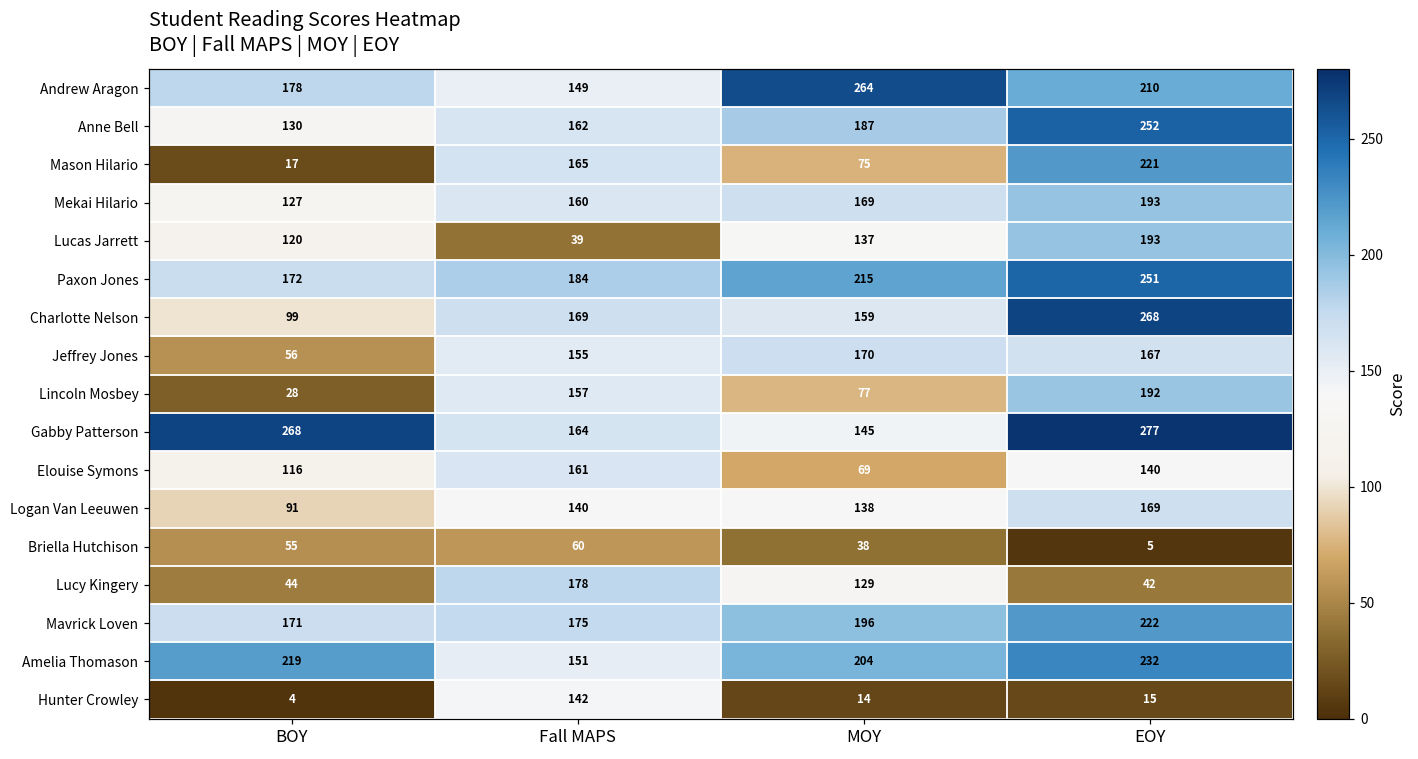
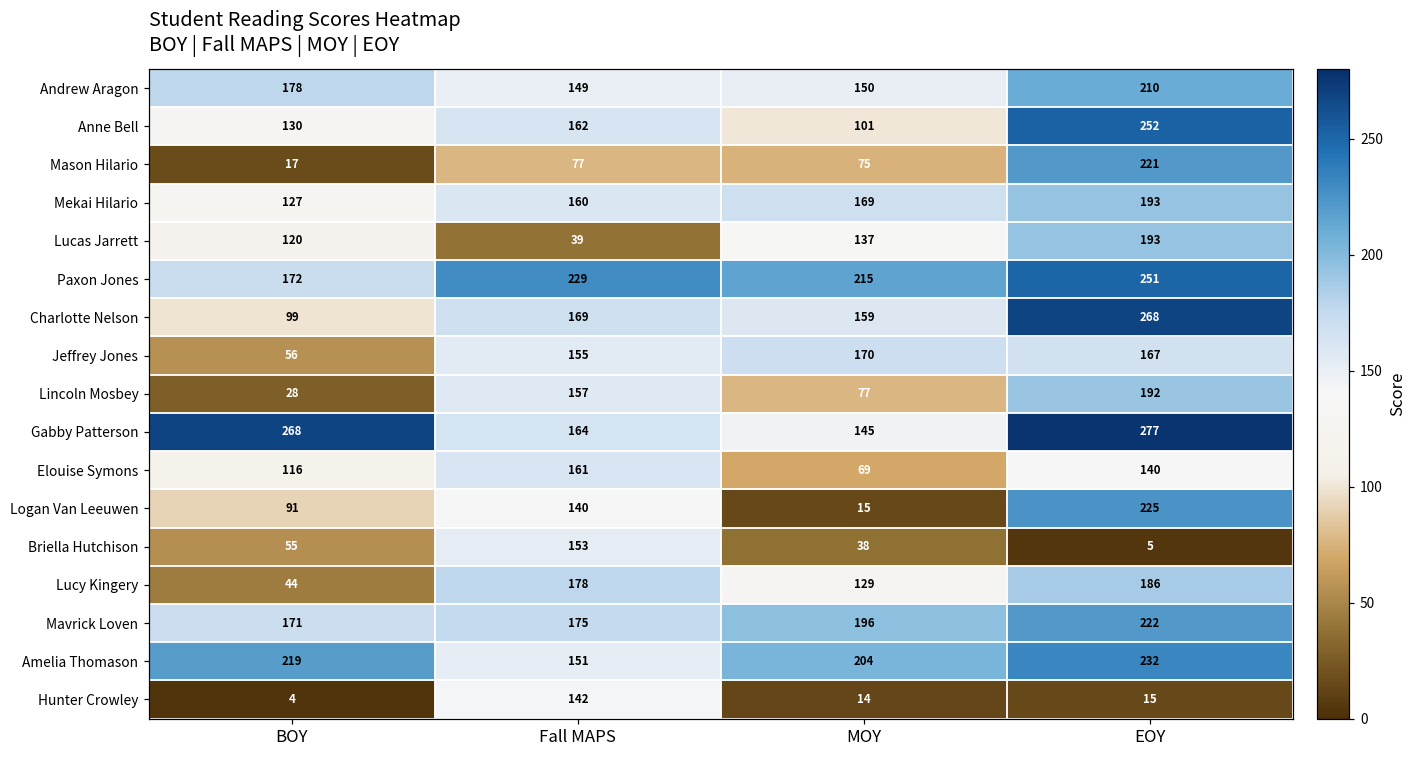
Andrew Aragon, MOY: 264 -> 150
Anne Bell, MOY: 187 -> 101
Mason Hilario, Fall MAPS: 165 -> 77
Paxon Jones, Fall MAPS: 184 -> 229
Logan Van Leeuwen, MOY: 138 -> 15
Logan Van Leeuwen, EOY: 169 -> 225
Briella Hutchison, Fall MAPS: 60 -> 153
Lucy Kingery, EOY: 42 -> 186
